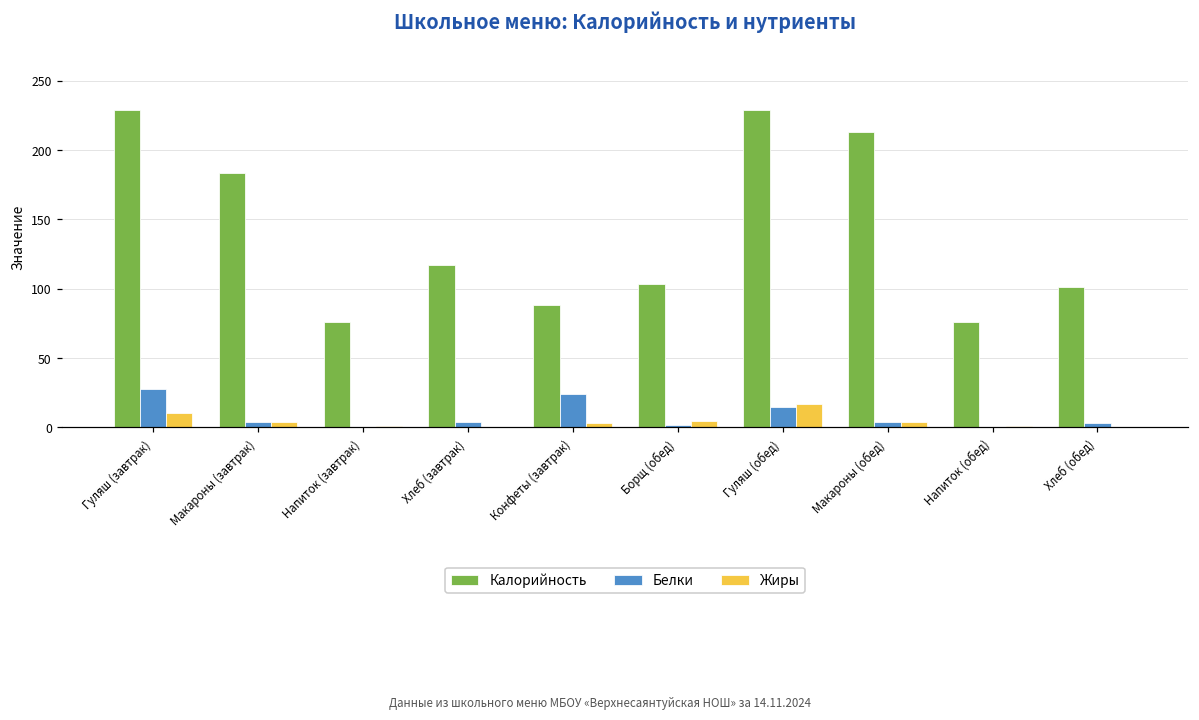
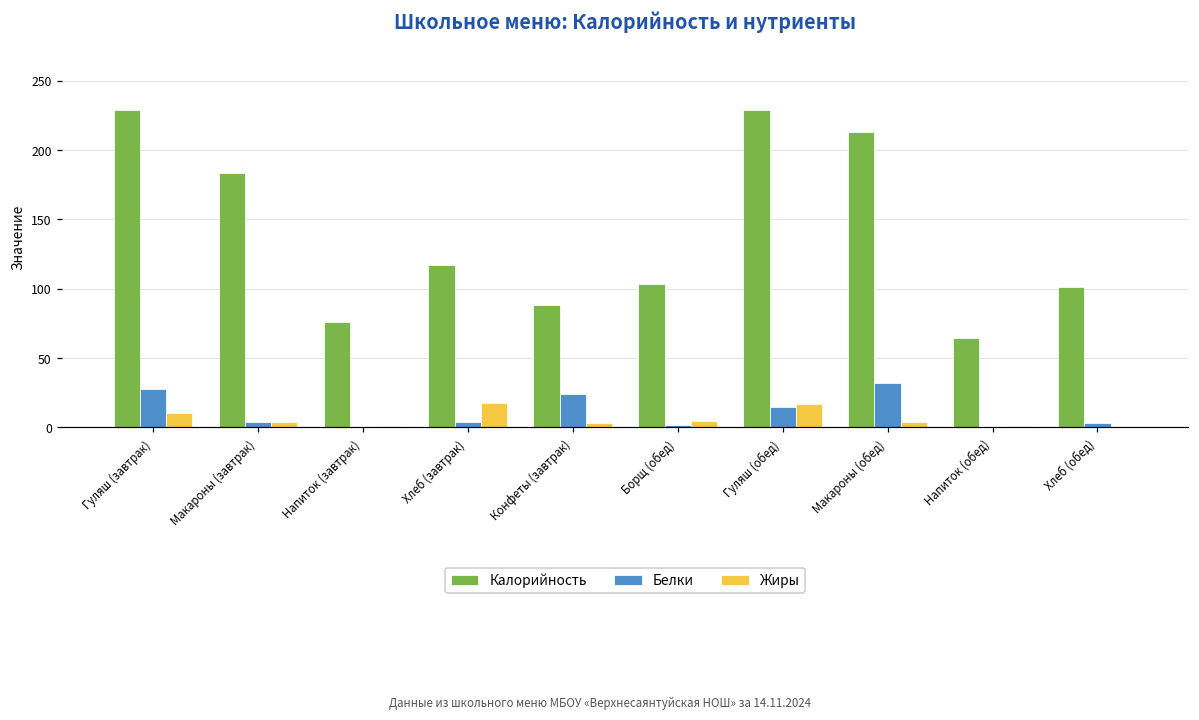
Жиры, Хлеб (завтрак): 0 -> 17
Белки, Макароны (обед): 4 -> 32
Калорийность, Напиток (обед): 76 -> 65
